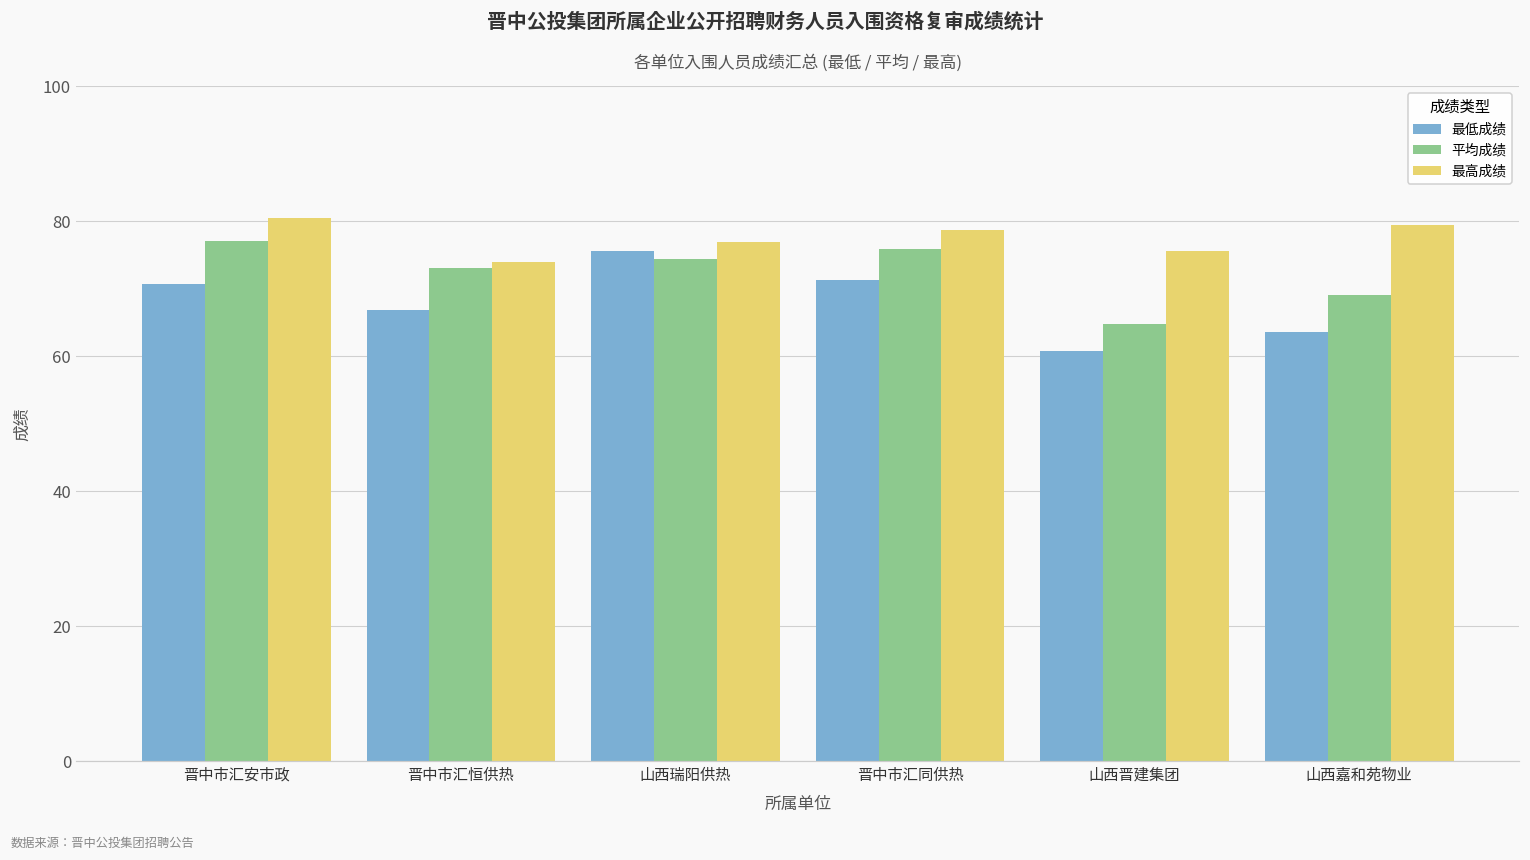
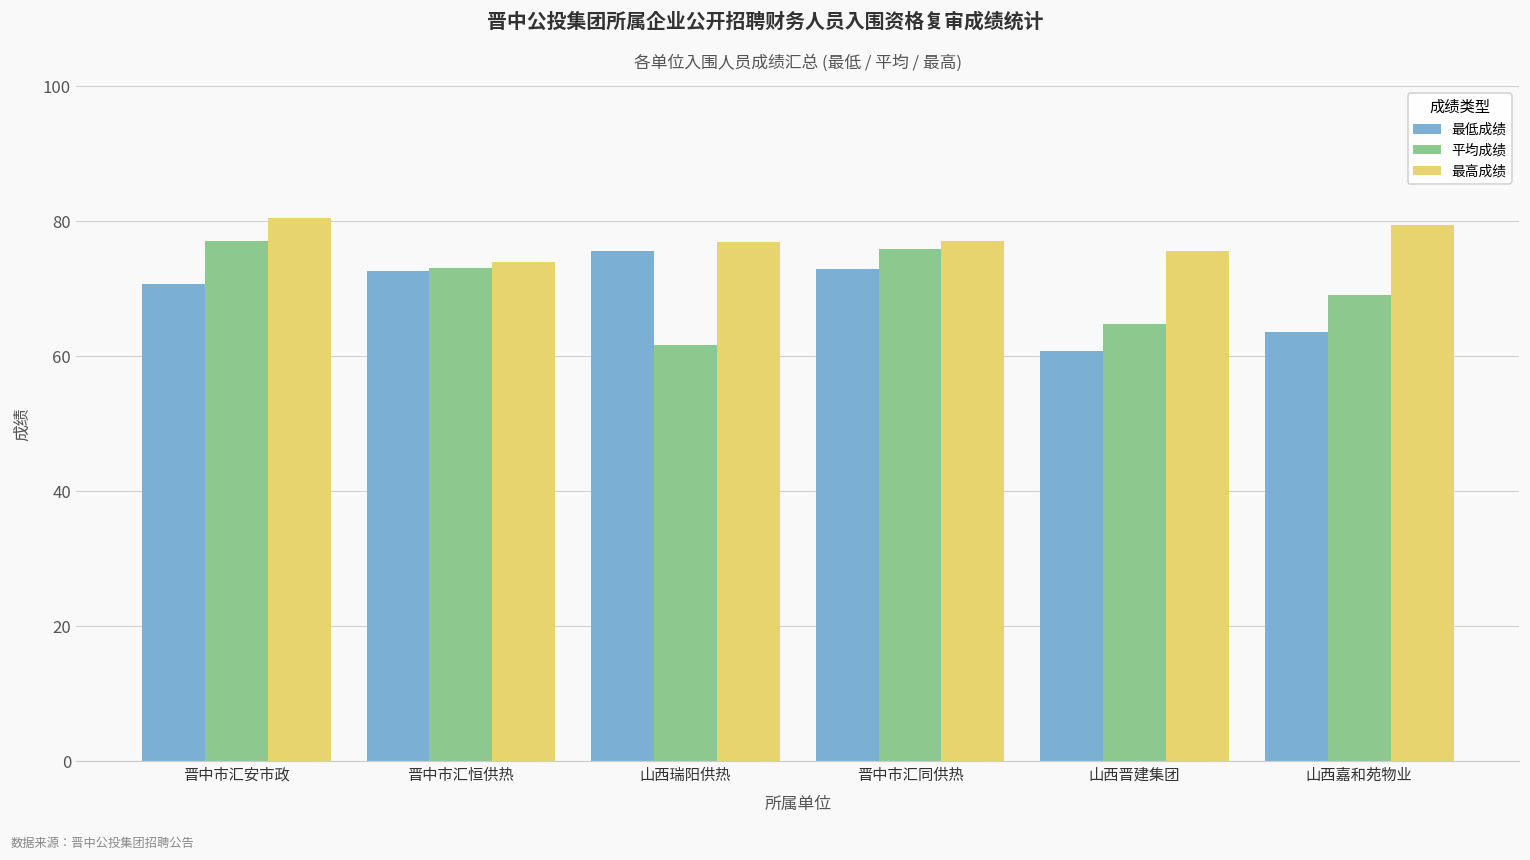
最低成绩, 晋中市汇恒供热: 67 -> 73
平均成绩, 山西瑞阳供热: 74 -> 62
最低成绩, 晋中市汇同供热: 71 -> 73
最高成绩, 晋中市汇同供热: 79 -> 77
